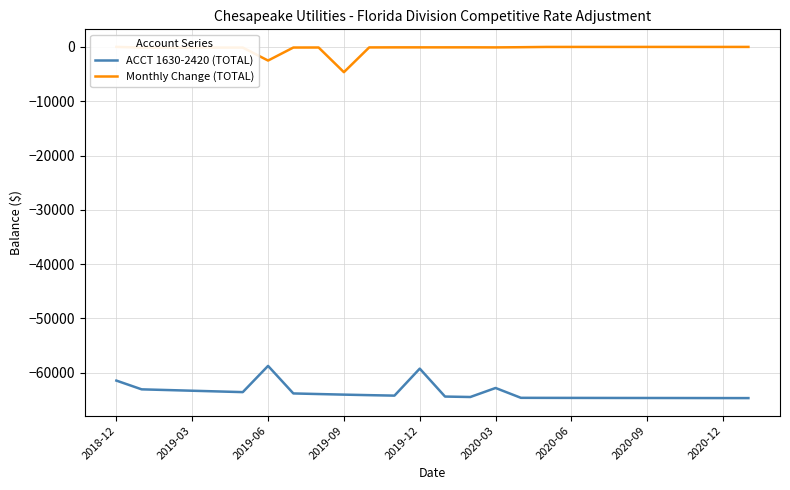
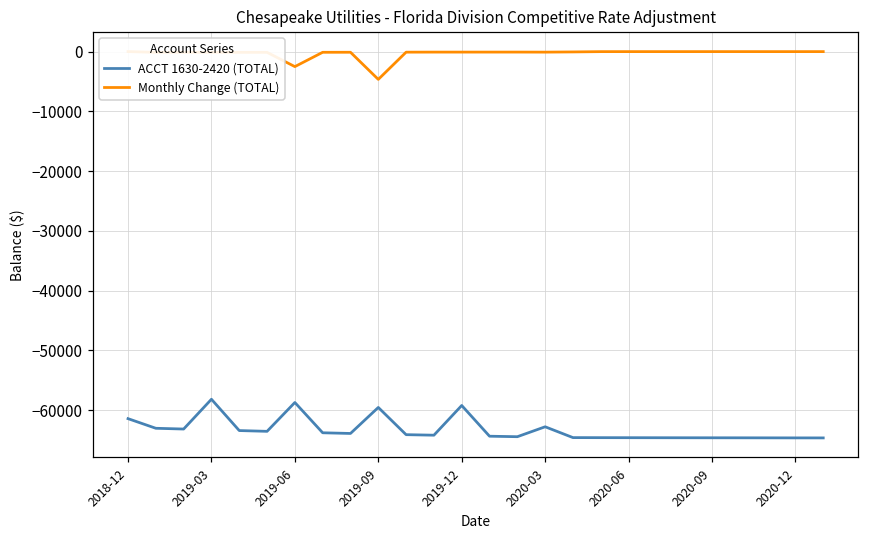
ACCT 1630-2420 (TOTAL), 2019-03: -63000 -> -58000
ACCT 1630-2420 (TOTAL), 2019-09: -64000 -> -60000
